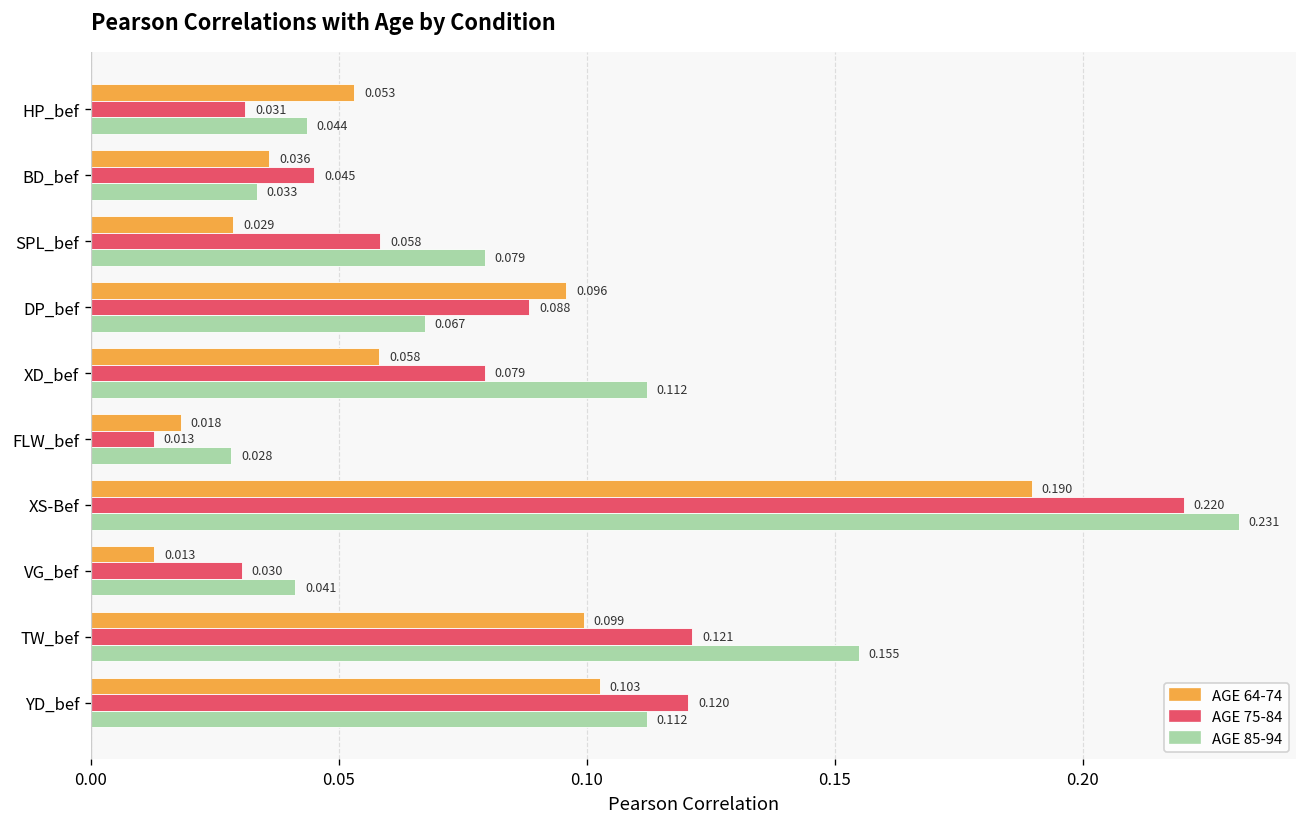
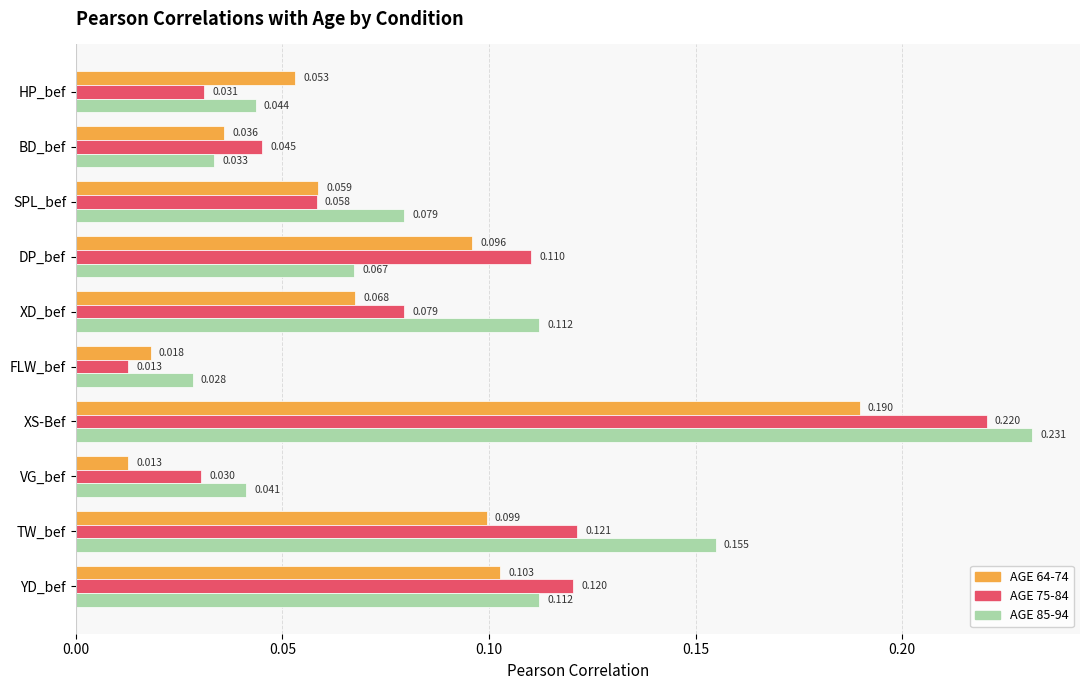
AGE 64-74, SPL_bef: 0.029 -> 0.059
AGE 75-84, DP_bef: 0.088 -> 0.110
AGE 64-74, XD_bef: 0.058 -> 0.068
